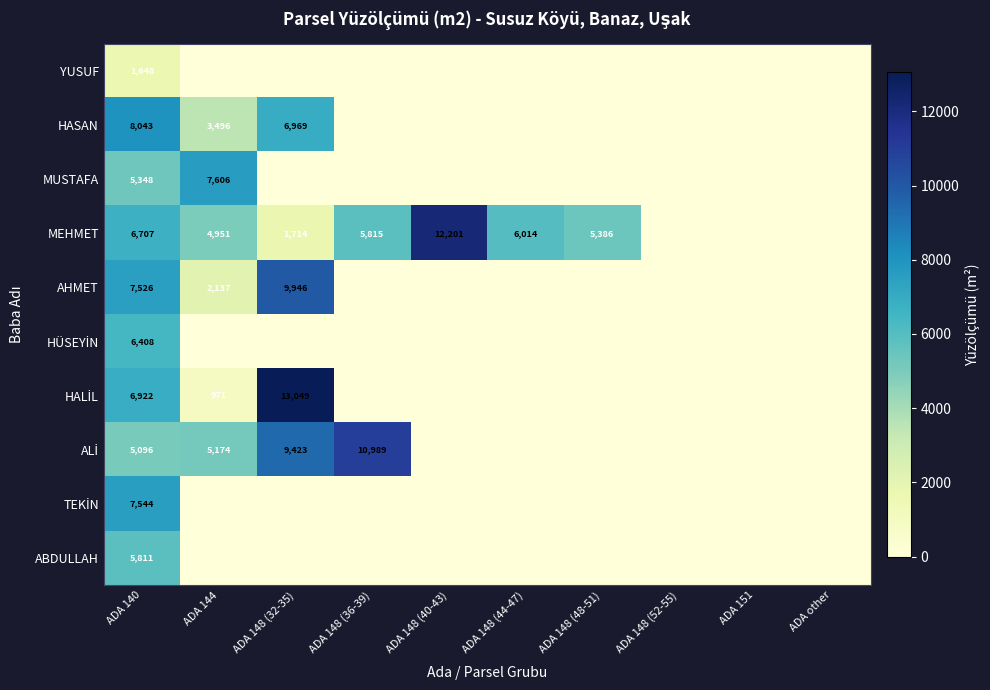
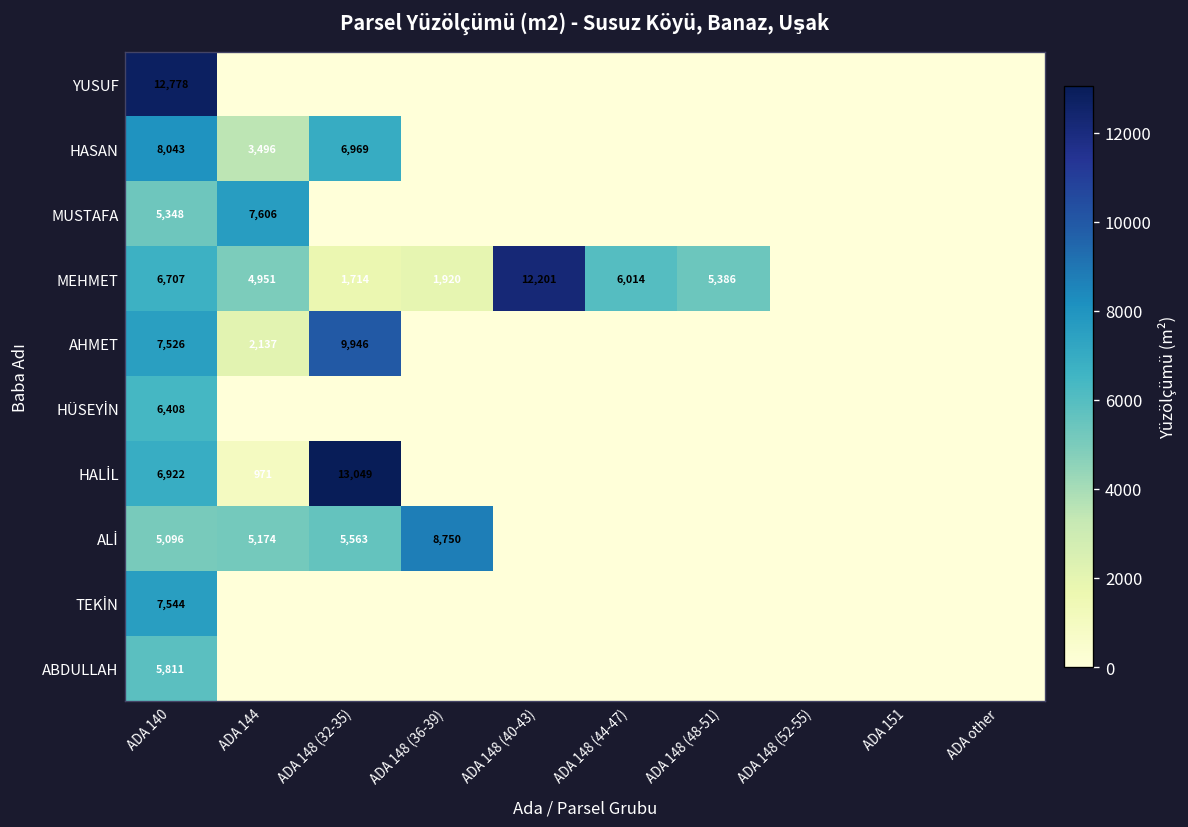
YUSUF, ADA 140: 1,648 -> 12,778
MEHMET, ADA 148 (36-39): 5,815 -> 1,920
ALİ, ADA 148 (32-35): 9,423 -> 5,563
ALİ, ADA 148 (36-39): 10,989 -> 8,750
